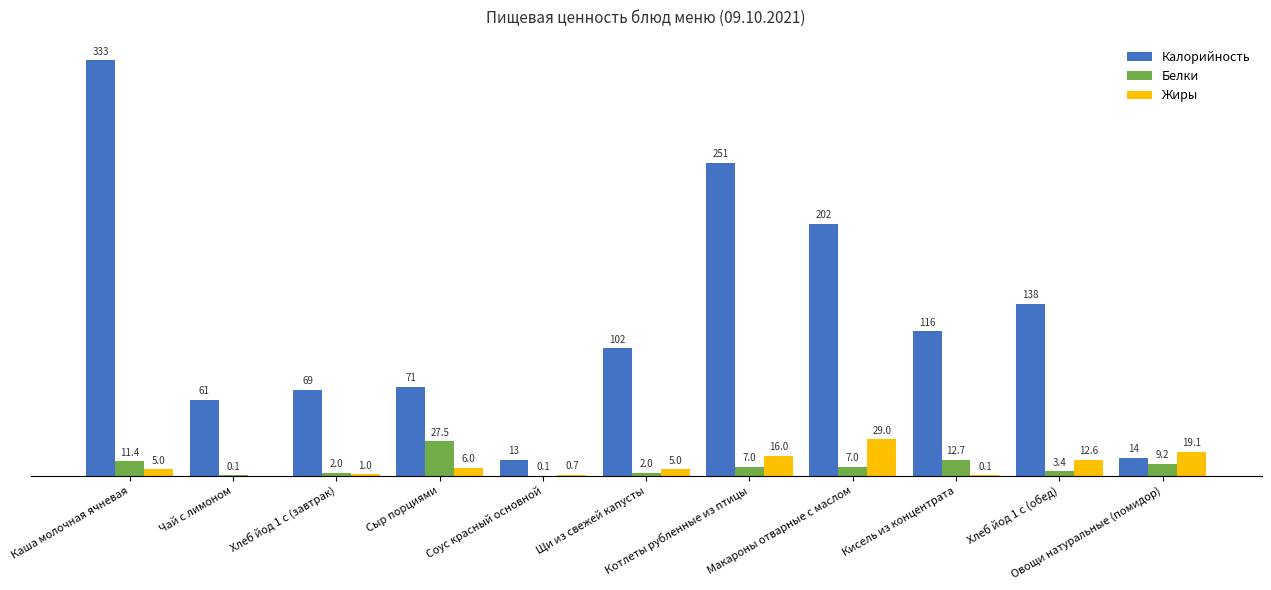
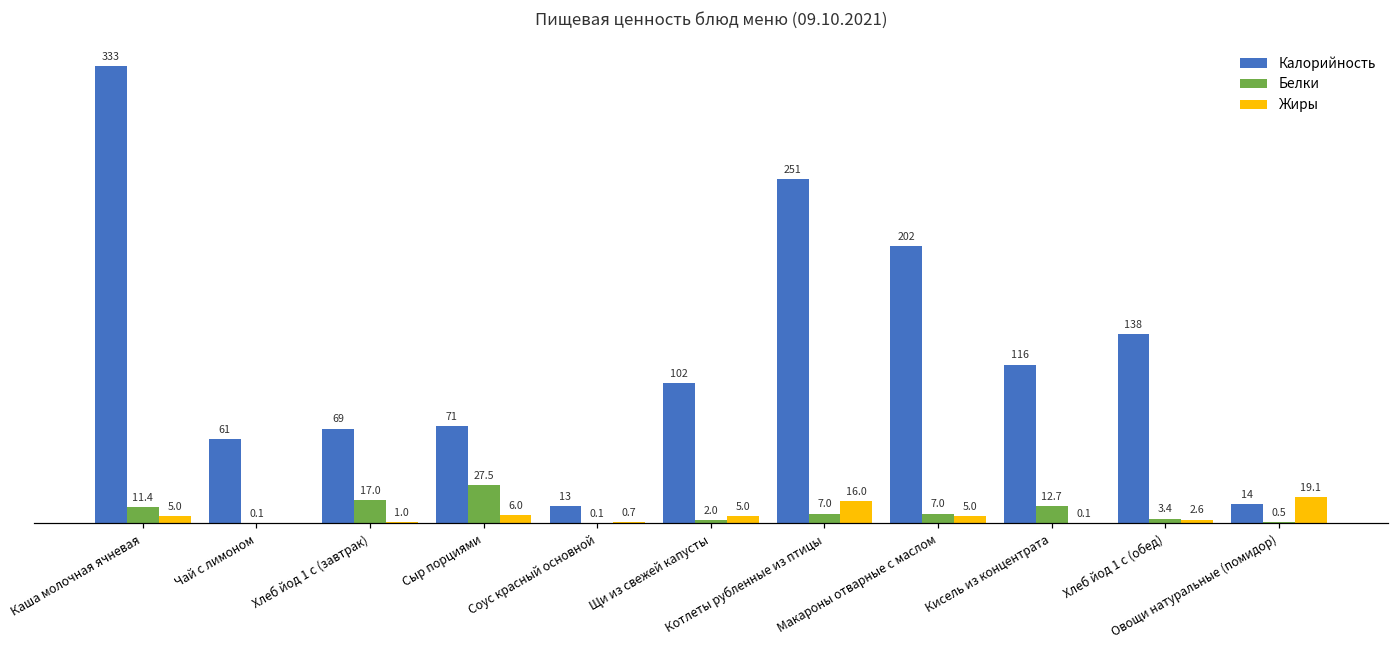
Белки, Хлеб йод 1 с (завтрак): 2.0 -> 17.0
Жиры, Макароны отварные с маслом: 29.0 -> 5.0
Жиры, Хлеб йод 1 с (обед): 12.6 -> 2.6
Белки, Овощи натуральные (помидор): 9.2 -> 0.5
